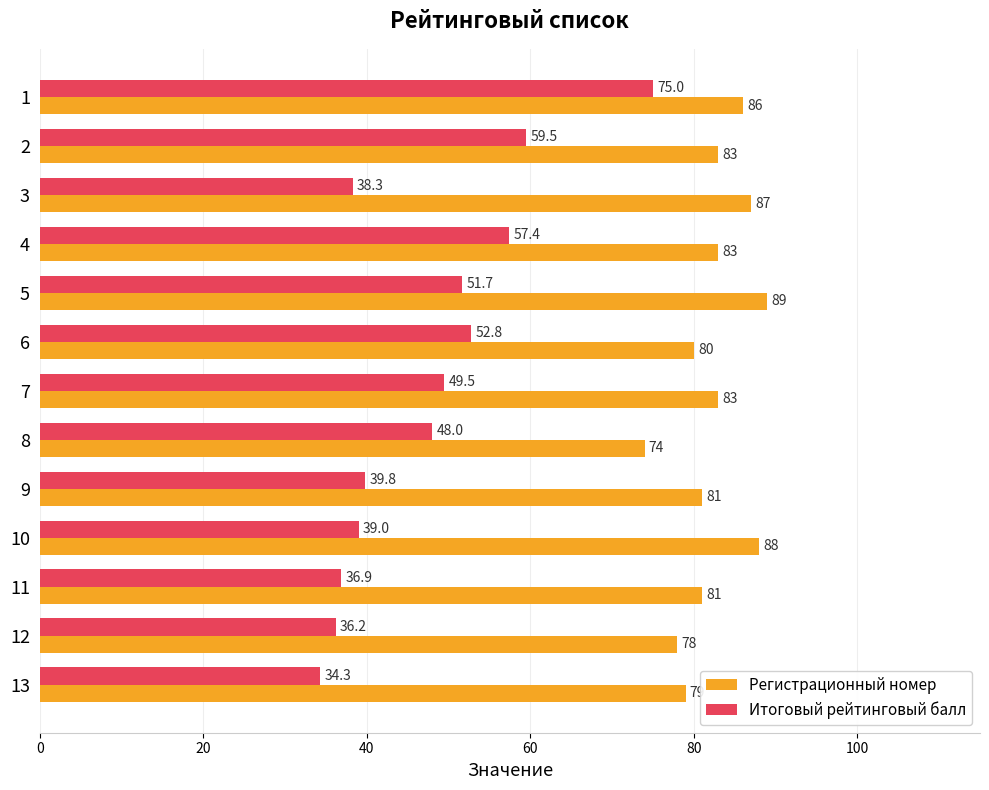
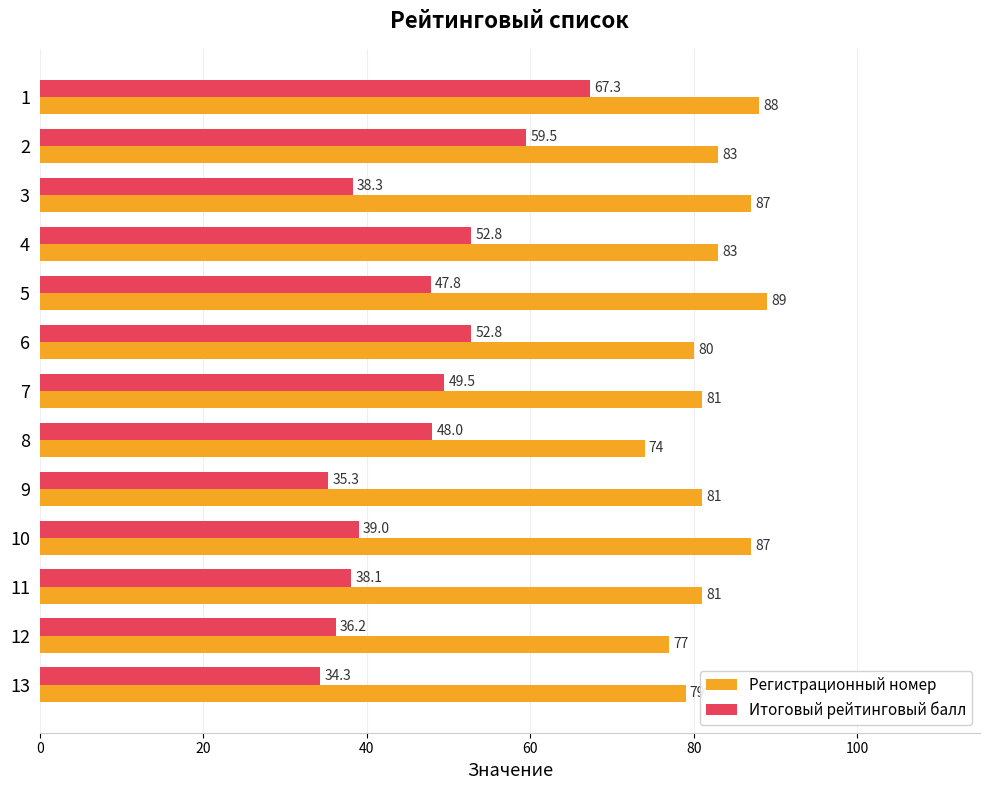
Итоговый рейтинговый балл, 1: 75.0 -> 67.3
Регистрационный номер, 1: 86 -> 88
Итоговый рейтинговый балл, 4: 57.4 -> 52.8
Итоговый рейтинговый балл, 5: 51.7 -> 47.8
Регистрационный номер, 7: 83 -> 81
Итоговый рейтинговый балл, 9: 39.8 -> 35.3
Регистрационный номер, 10: 88 -> 87
Итоговый рейтинговый балл, 11: 36.9 -> 38.1
Регистрационный номер, 12: 78 -> 77
